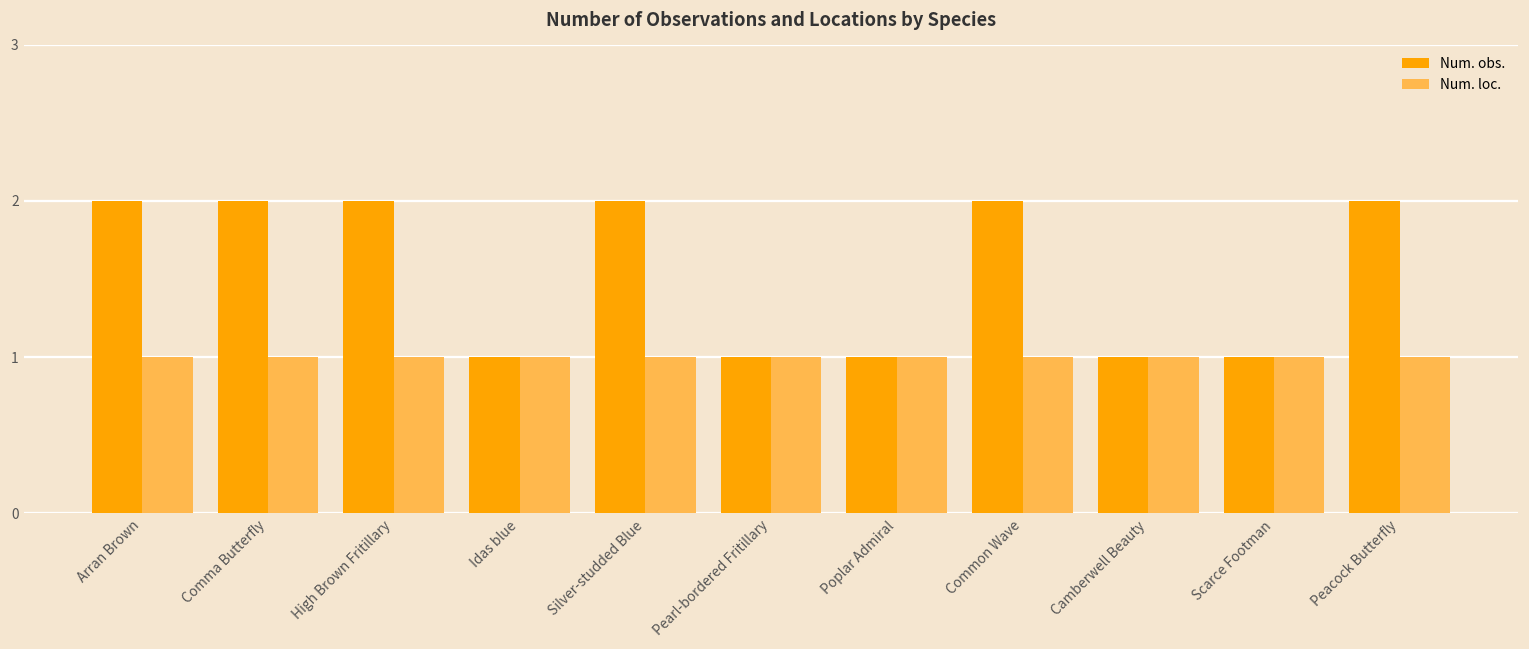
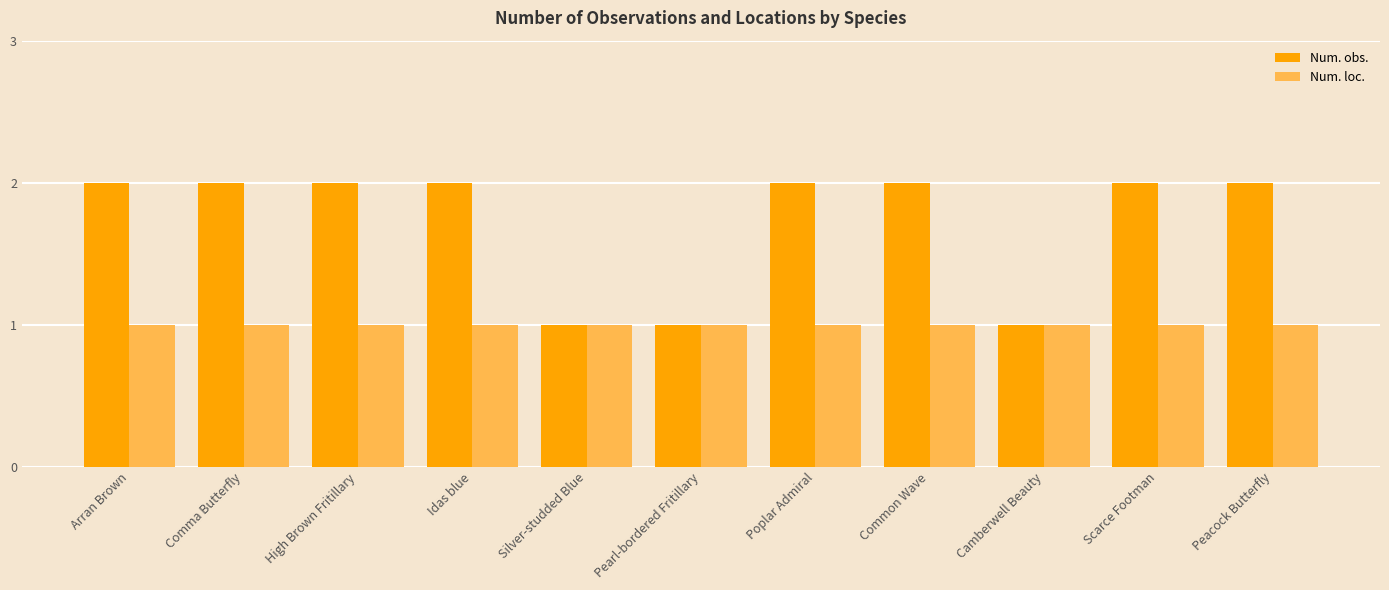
Num. obs., Idas blue: 1 -> 2
Num. obs., Silver-studded Blue: 2 -> 1
Num. obs., Poplar Admiral: 1 -> 2
Num. obs., Scarce Footman: 1 -> 2
